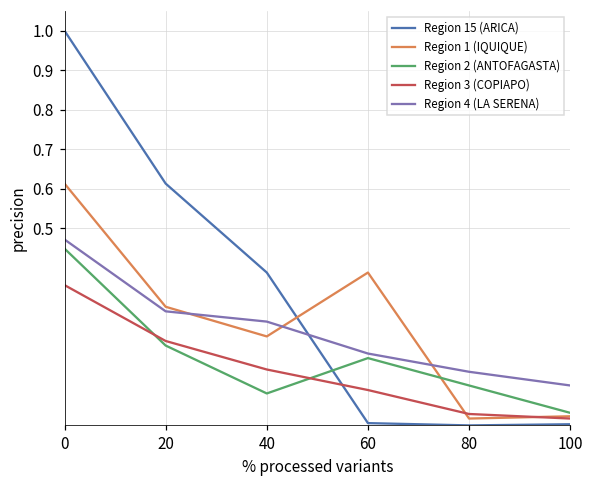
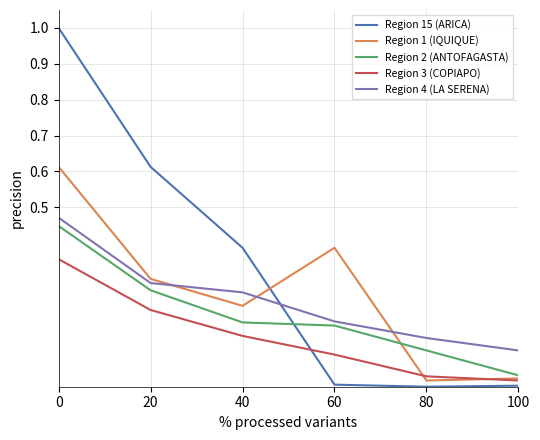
Region 2 (ANTOFAGASTA), 20: 0.20 -> 0.27
Region 2 (ANTOFAGASTA), 40: 0.08 -> 0.18
